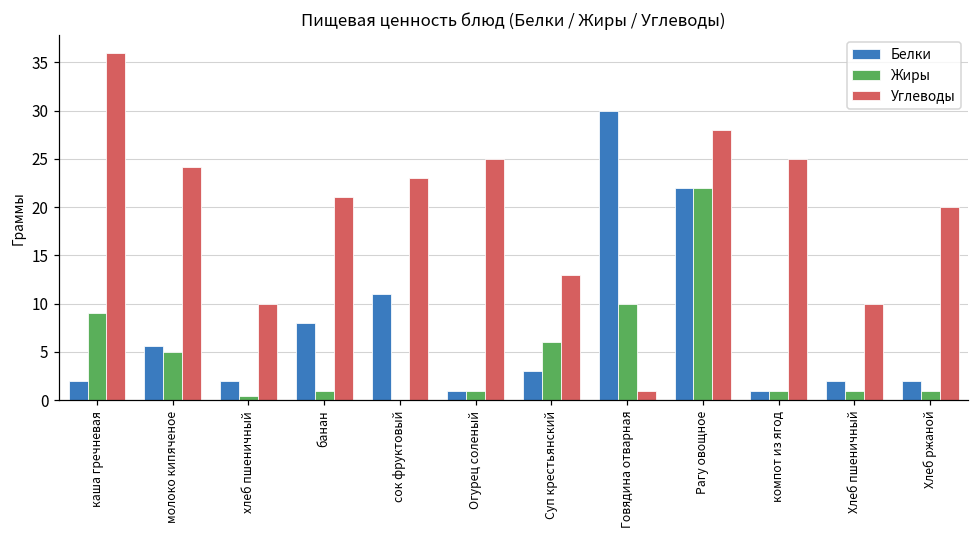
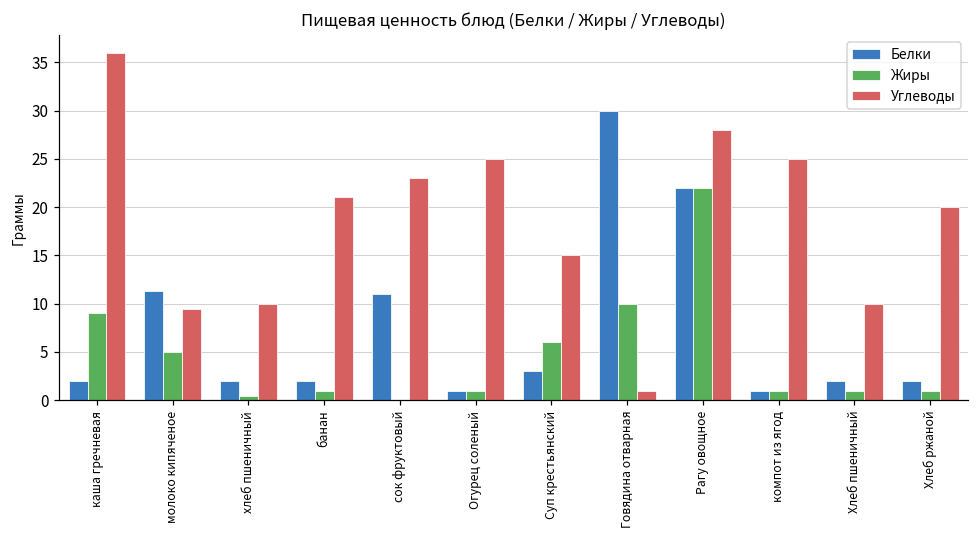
Белки, молоко кипяченое: 6 -> 11
Углеводы, молоко кипяченое: 24 -> 9
Белки, банан: 8 -> 2
Углеводы, Суп крестьянский: 13 -> 15
